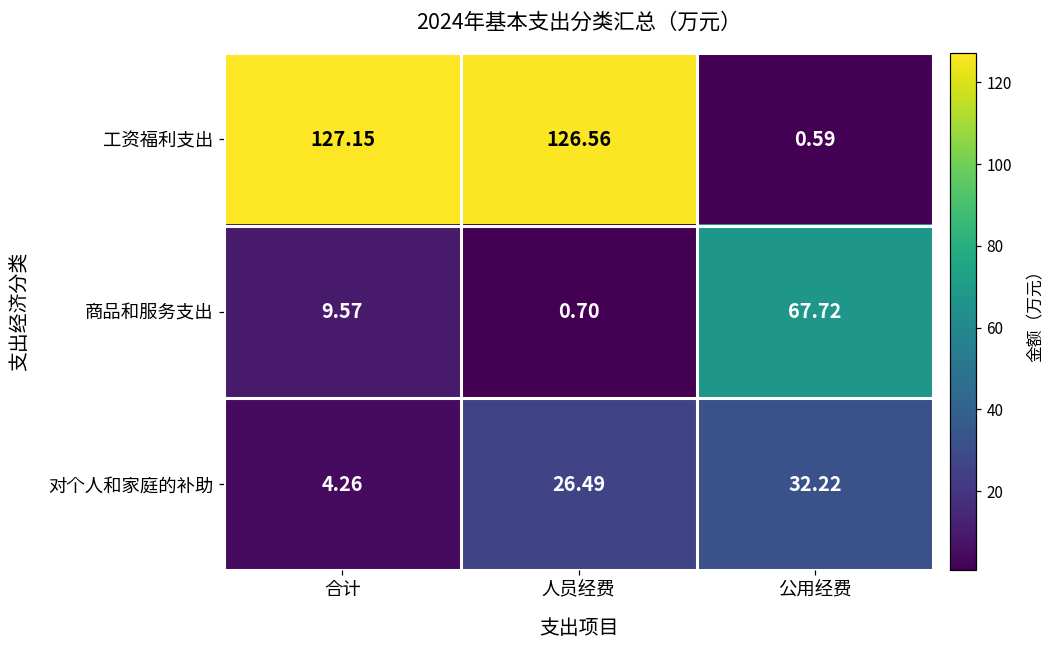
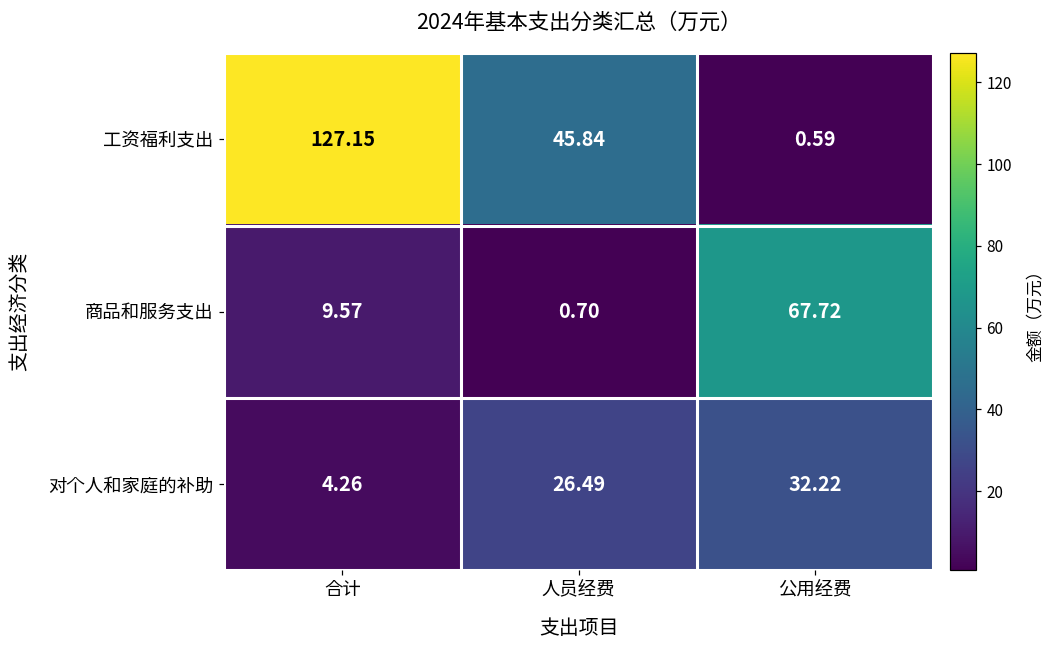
工资福利支出, 人员经费: 126.56 -> 45.84
